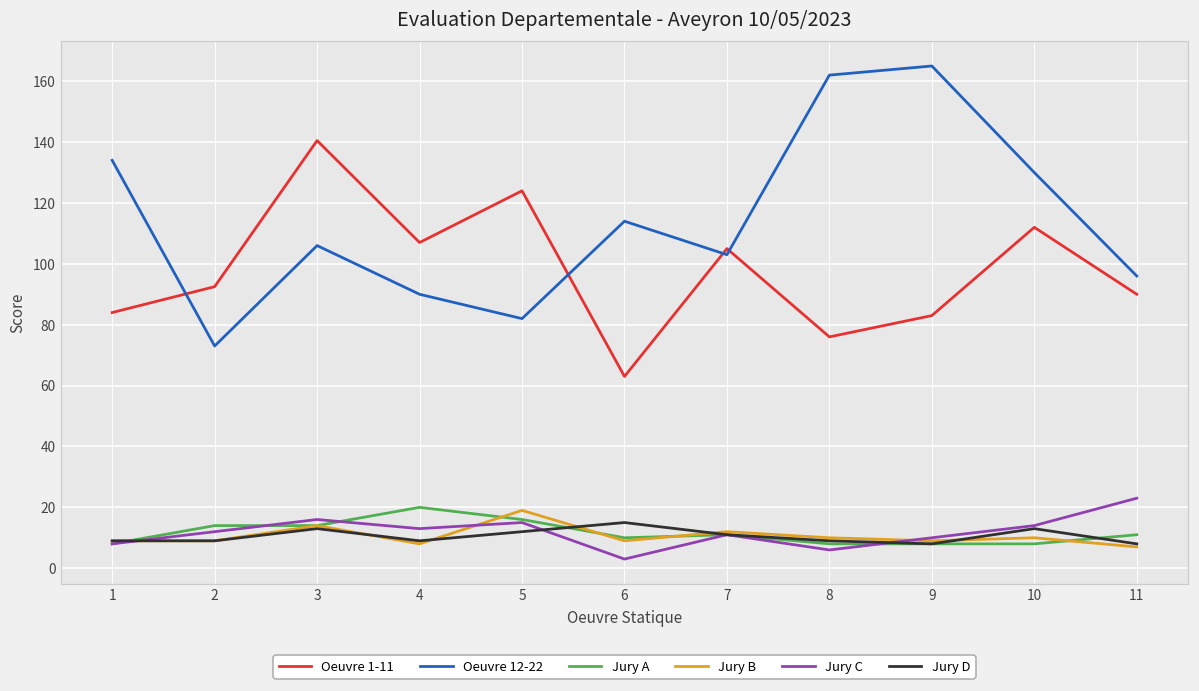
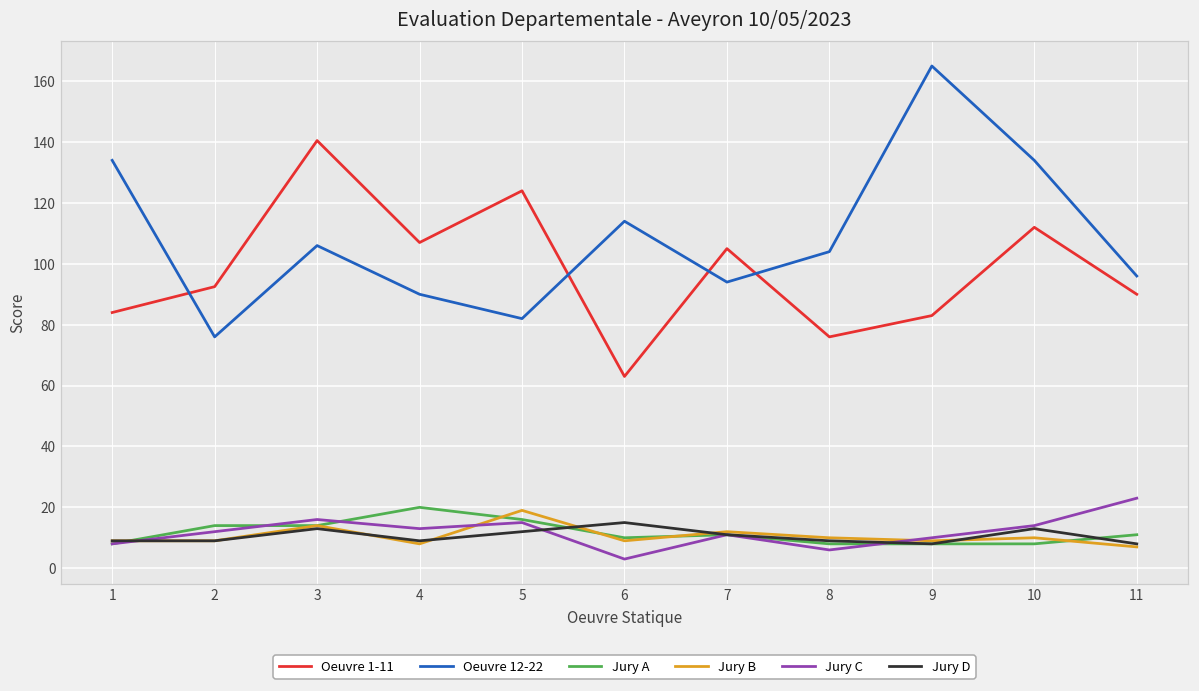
Oeuvre 12-22, 2: 73 -> 76
Oeuvre 12-22, 7: 103 -> 94
Oeuvre 12-22, 8: 162 -> 104
Oeuvre 12-22, 10: 130 -> 134
